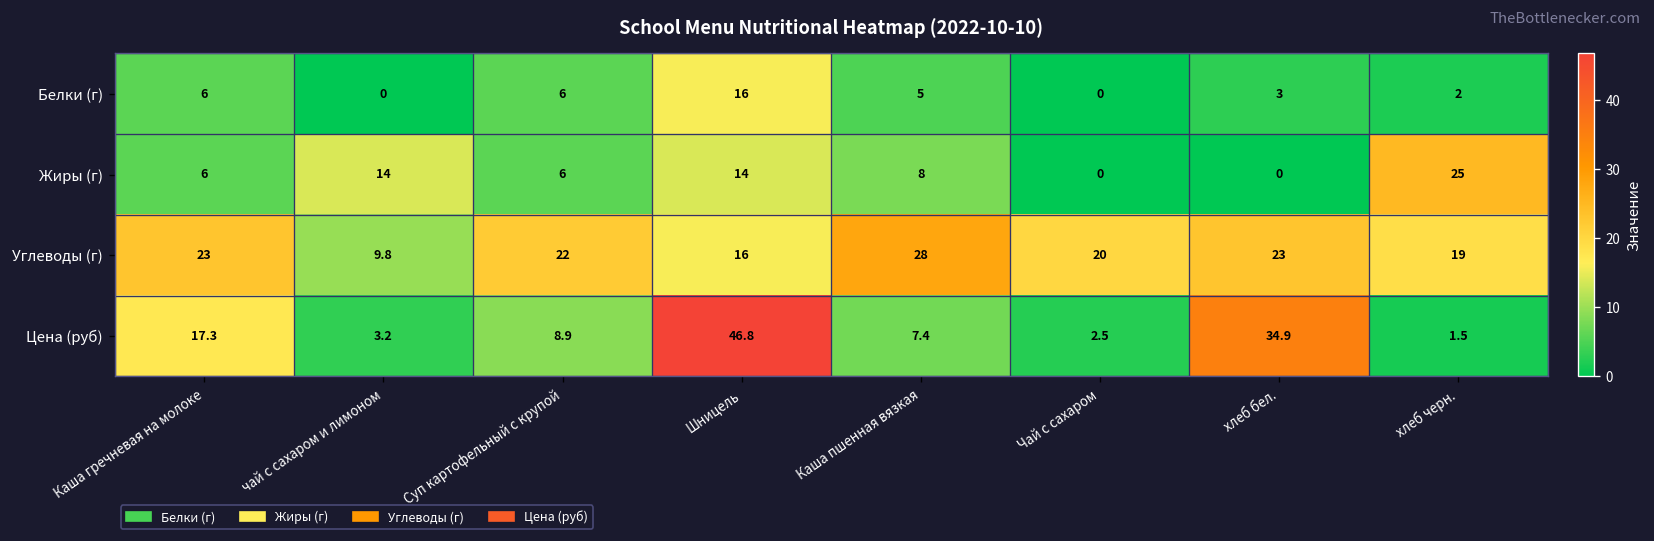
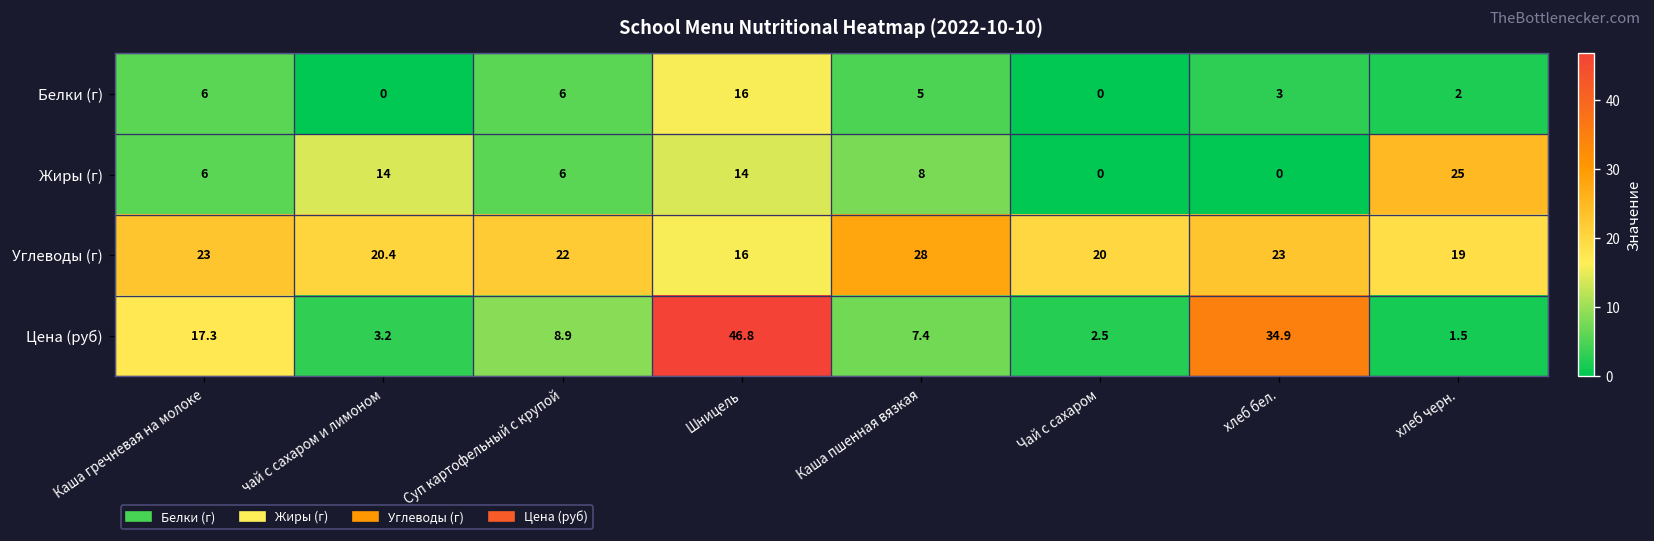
Углеводы (г), чай с сахаром и лимоном: 9.8 -> 20.4
